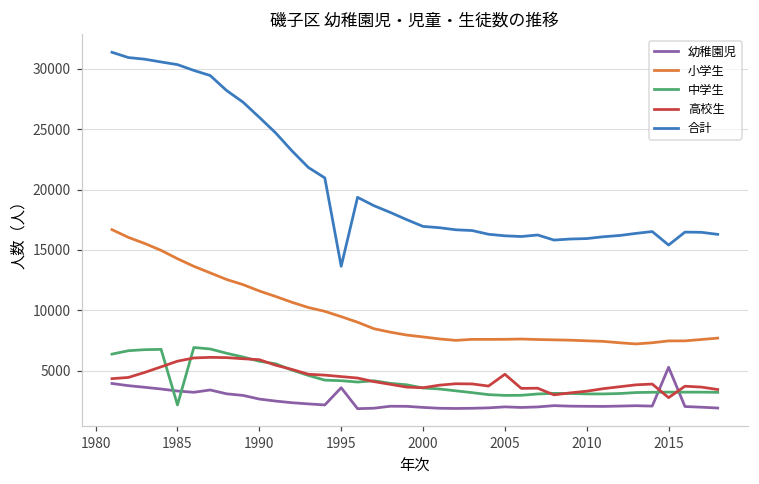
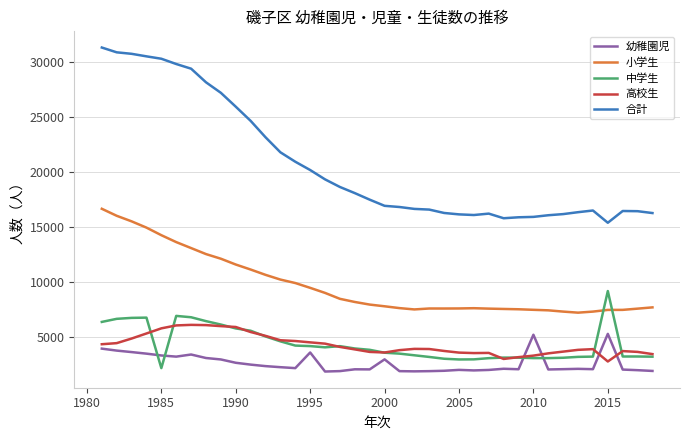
合計, 1995: 13600 -> 20200
幼稚園児, 2000: 2000 -> 3000
高校生, 2005: 4700 -> 3600
幼稚園児, 2010: 2100 -> 5200
中学生, 2015: 3200 -> 9200
